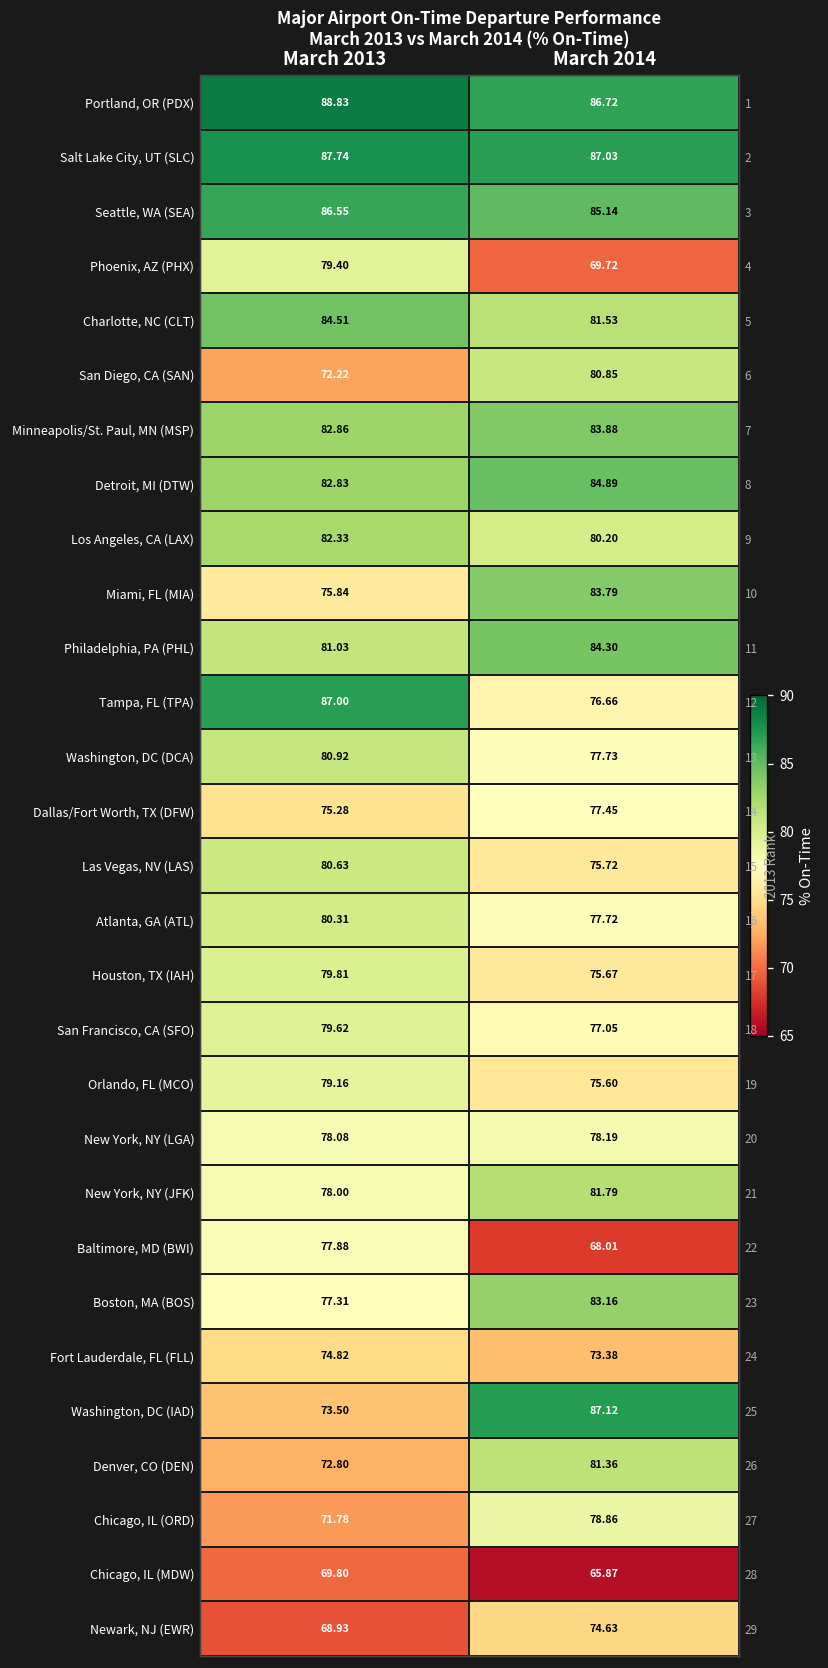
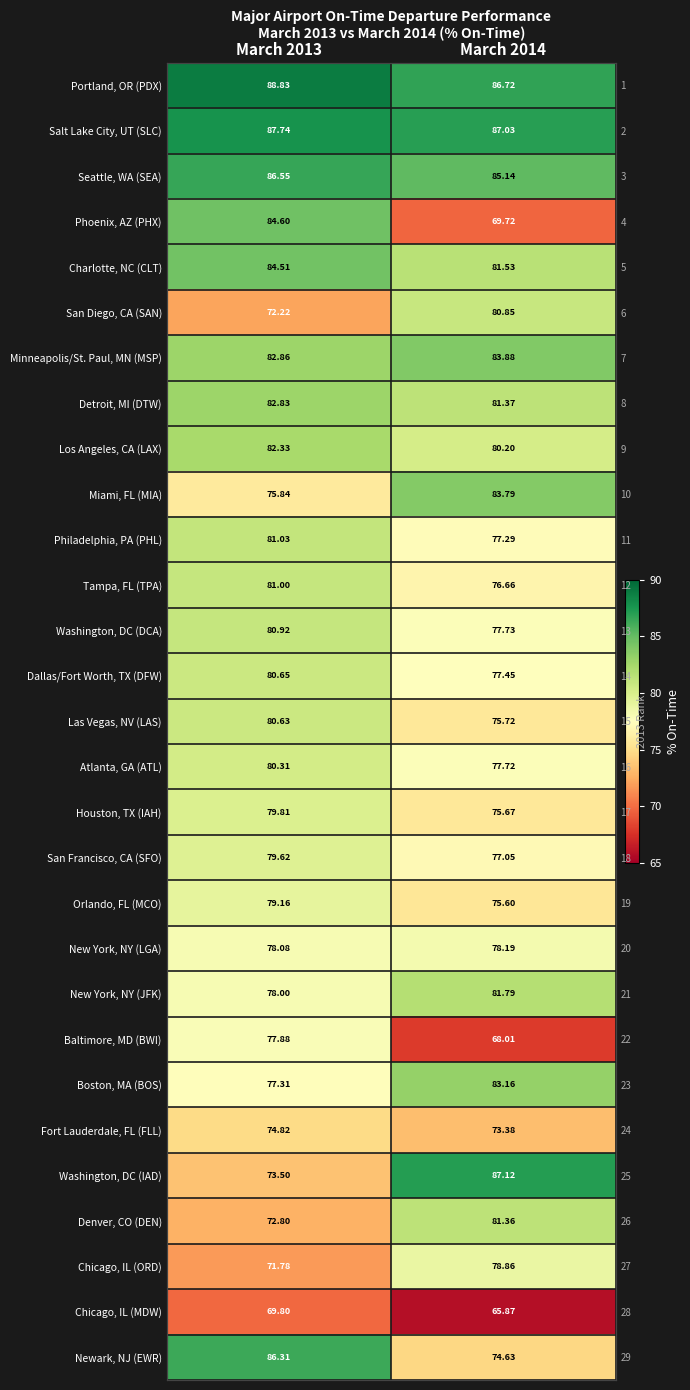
Phoenix, AZ (PHX), March 2013: 79.40 -> 84.60
Detroit, MI (DTW), March 2014: 84.89 -> 81.37
Philadelphia, PA (PHL), March 2014: 84.30 -> 77.29
Tampa, FL (TPA), March 2013: 87.00 -> 81.00
Dallas/Fort Worth, TX (DFW), March 2013: 75.28 -> 80.65
Newark, NJ (EWR), March 2013: 68.93 -> 86.31
